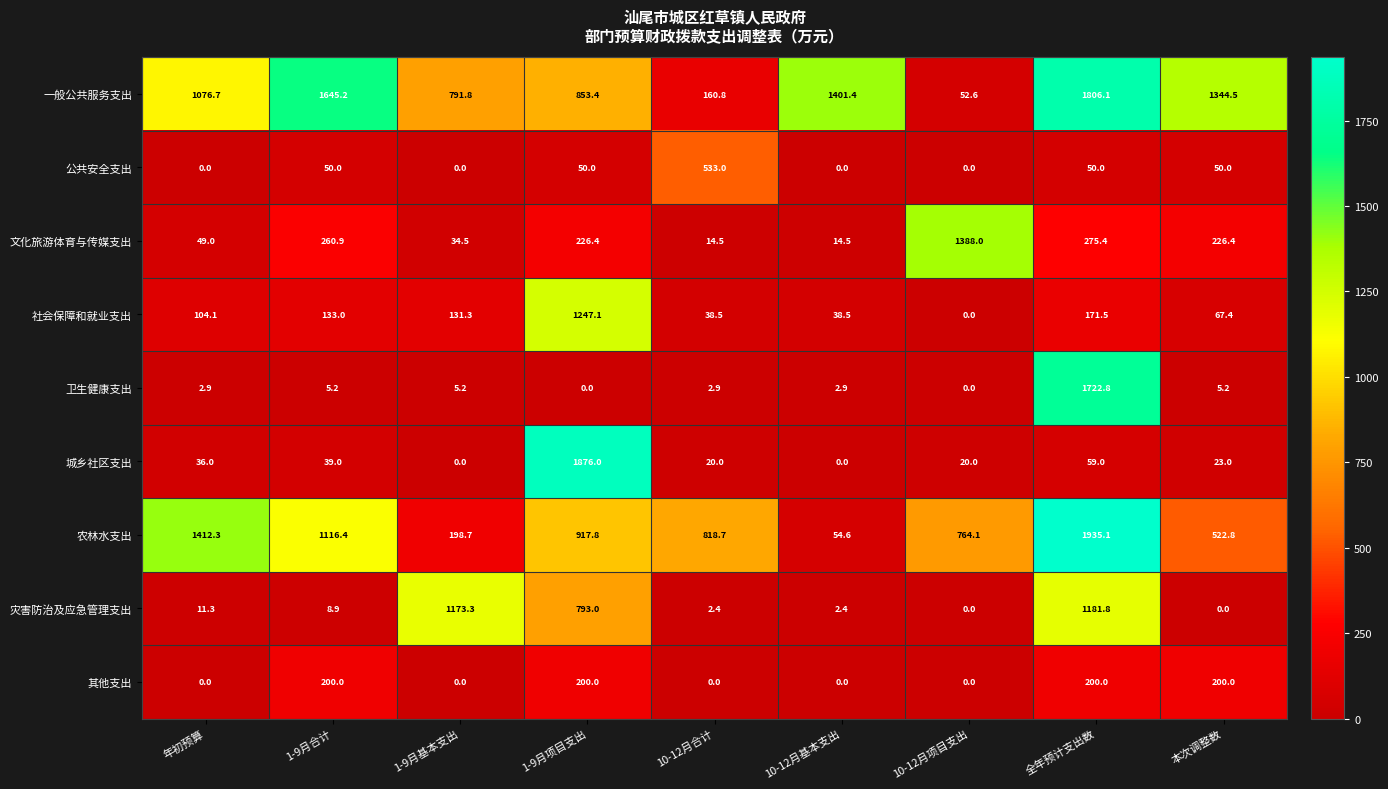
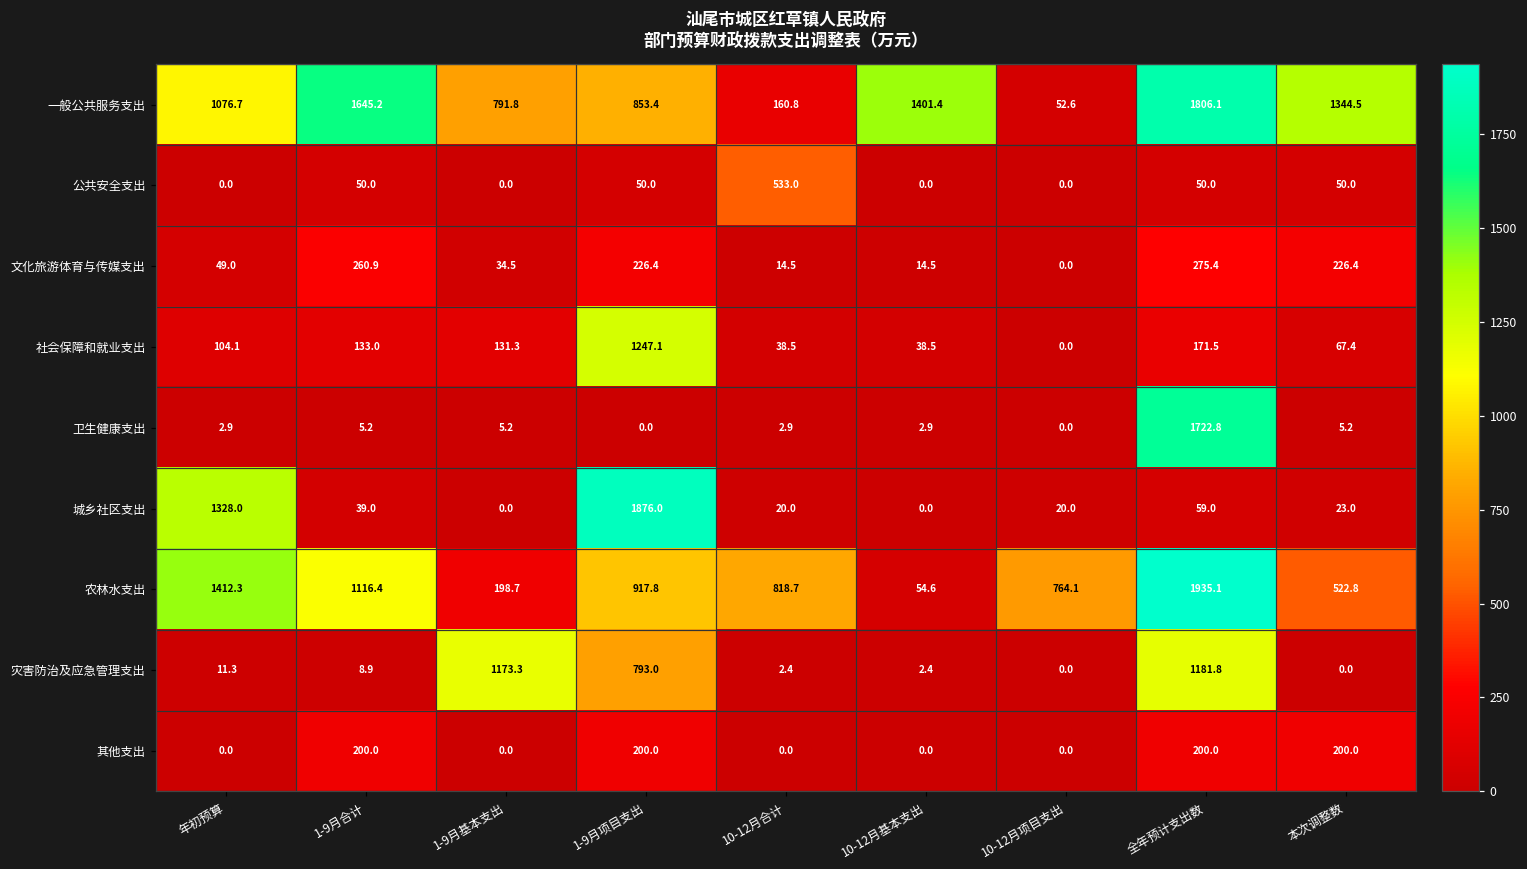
文化旅游体育与传媒支出, 10-12月项目支出: 1388.0 -> 0.0
城乡社区支出, 年初预算: 36.0 -> 1328.0
